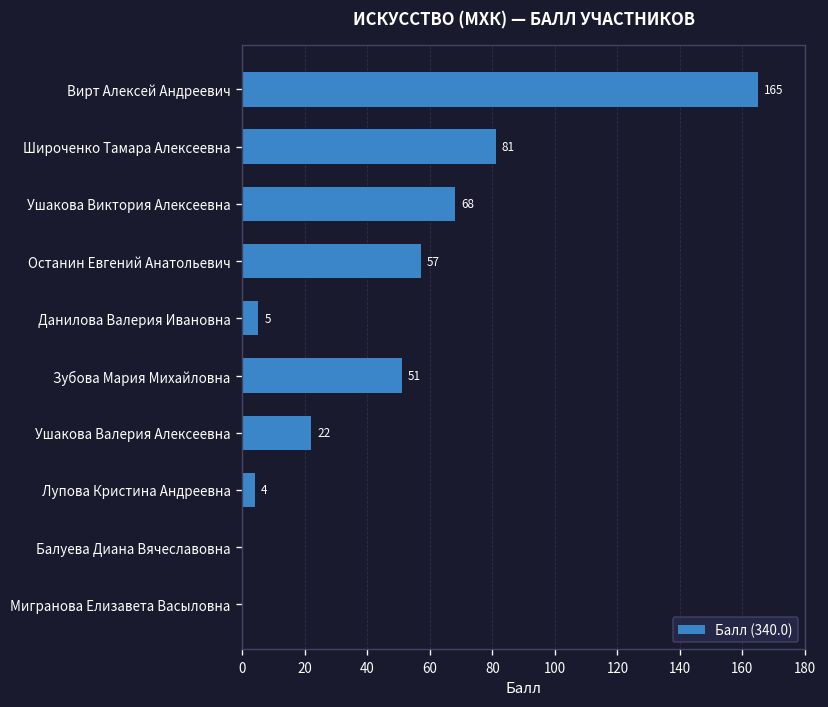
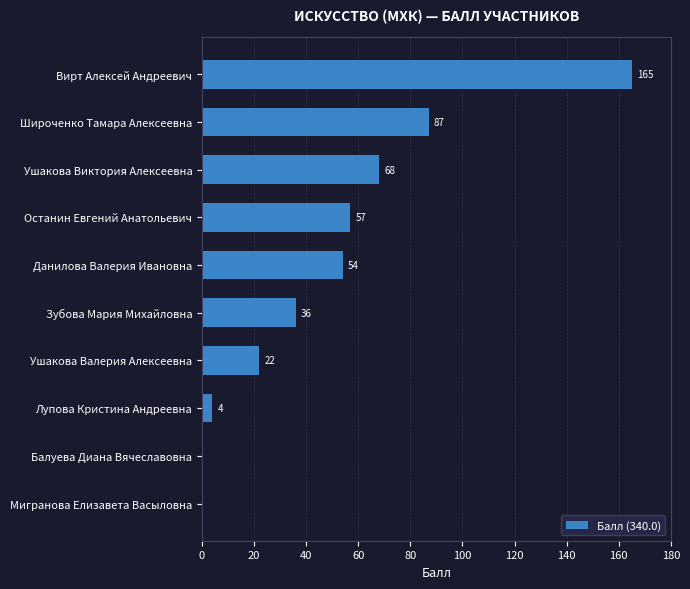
Широченко Тамара Алексеевна: 81 -> 87
Данилова Валерия Ивановна: 5 -> 54
Зубова Мария Михайловна: 51 -> 36
